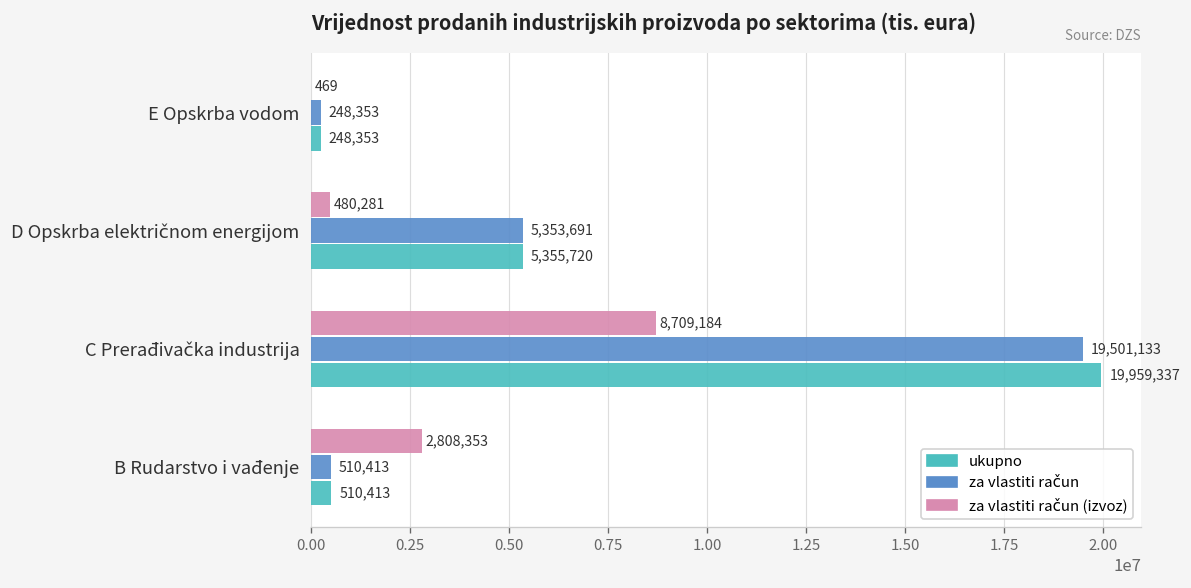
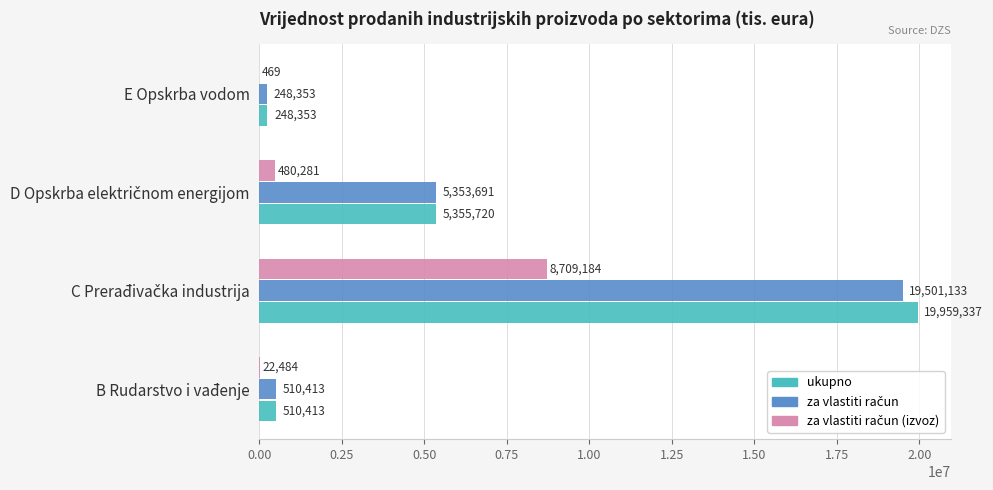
za vlastiti račun (izvoz), B Rudarstvo i vađenje: 2,808,353 -> 22,484
